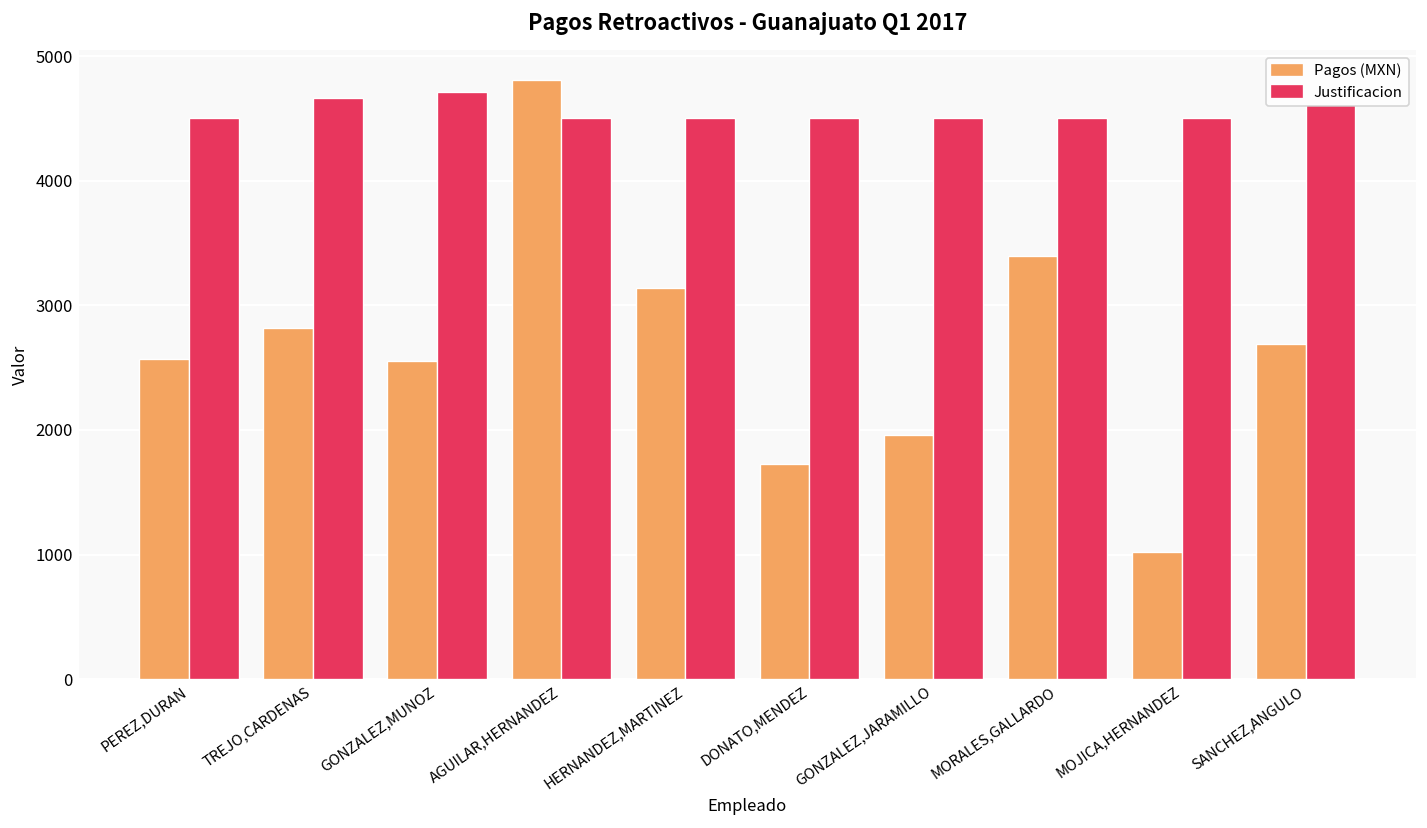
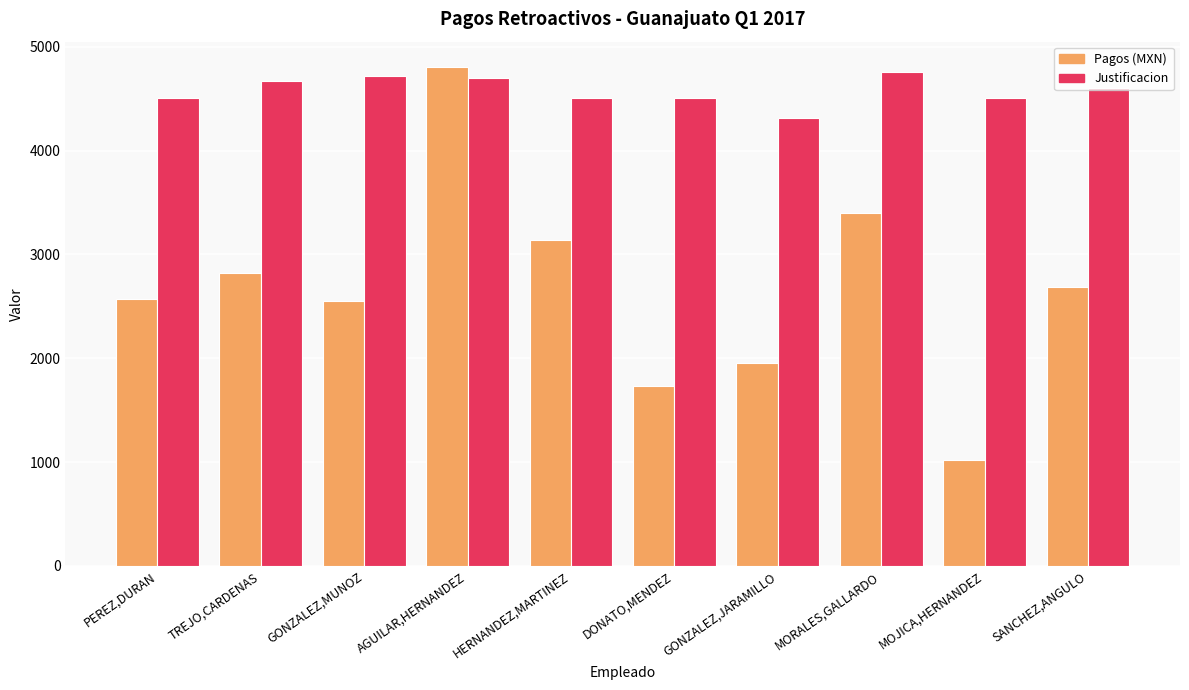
Justificacion, AGUILAR,HERNANDEZ: 4500 -> 4700
Justificacion, GONZALEZ,JARAMILLO: 4500 -> 4320
Justificacion, MORALES,GALLARDO: 4500 -> 4750
